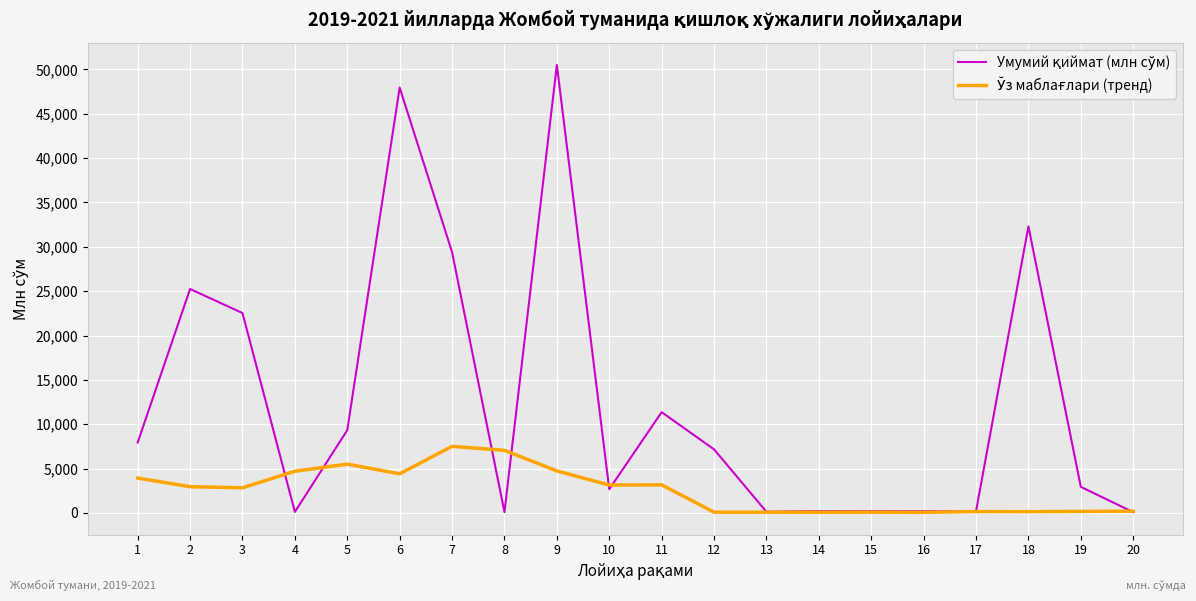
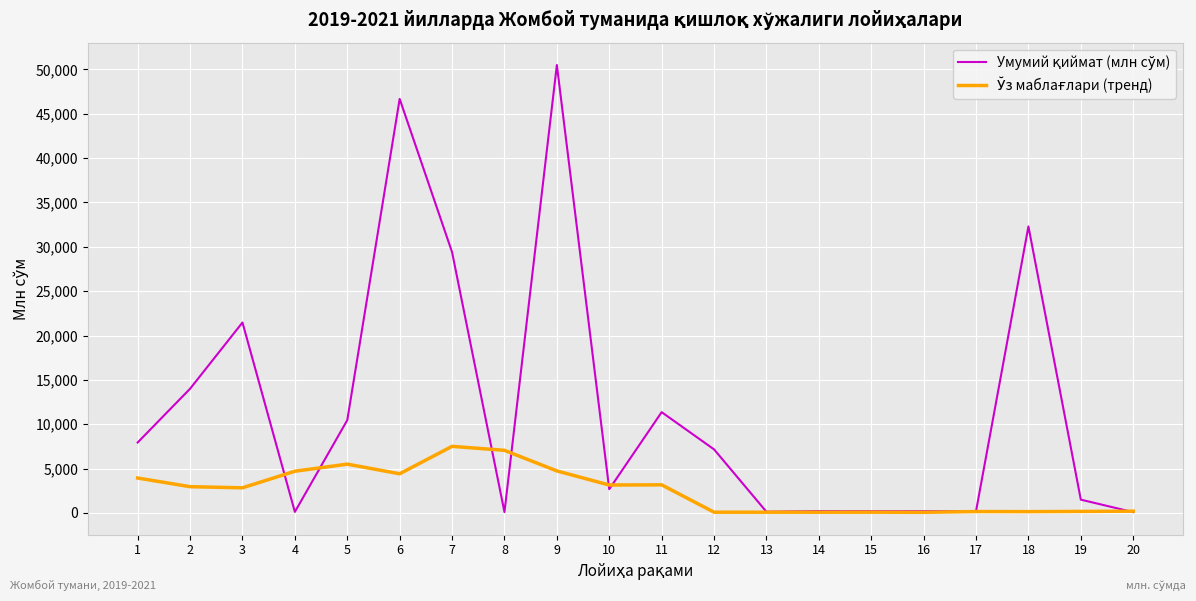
Умумий қиймат (млн сўм), 2: 25,000 -> 14,000
Умумий қиймат (млн сўм), 3: 23,000 -> 21,000
Умумий қиймат (млн сўм), 5: 9,000 -> 10,000
Умумий қиймат (млн сўм), 6: 48,000 -> 47,000
Умумий қиймат (млн сўм), 19: 3,000 -> 2,000
